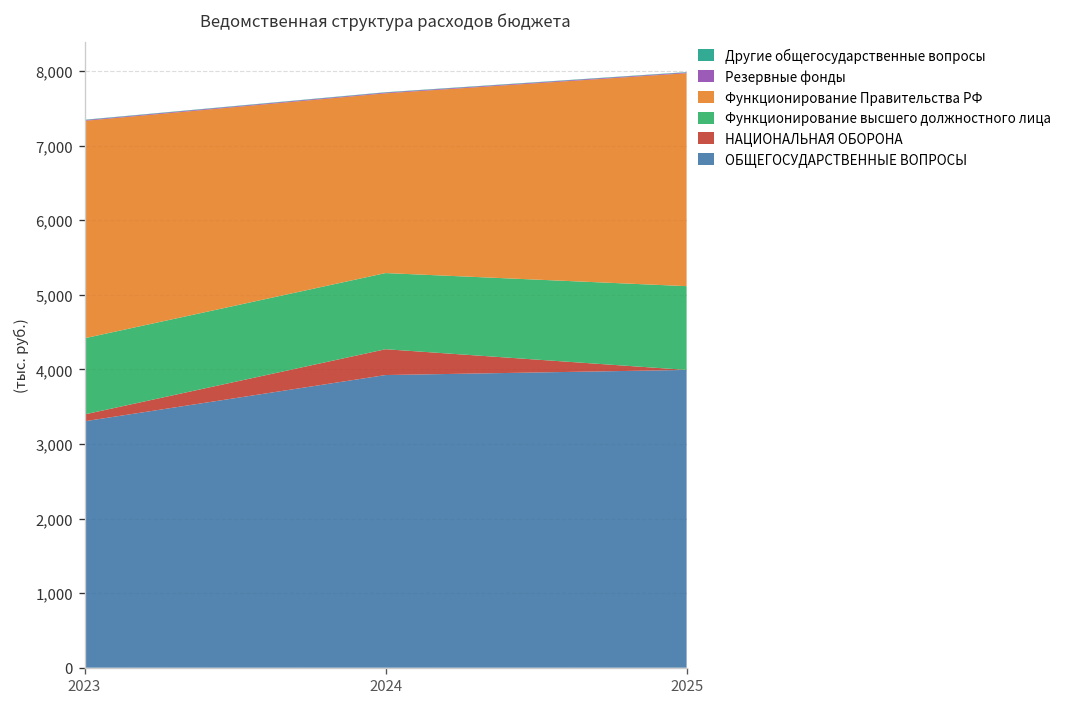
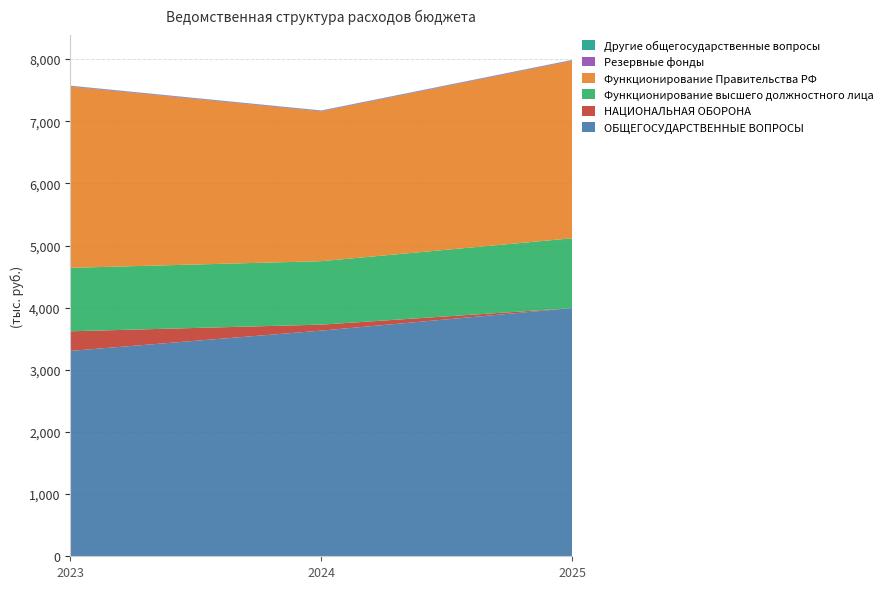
НАЦИОНАЛЬНАЯ ОБОРОНА, 2023: 100 -> 300
ОБЩЕГОСУДАРСТВЕННЫЕ ВОПРОСЫ, 2024: 3,900 -> 3,600
НАЦИОНАЛЬНАЯ ОБОРОНА, 2024: 300 -> 100
